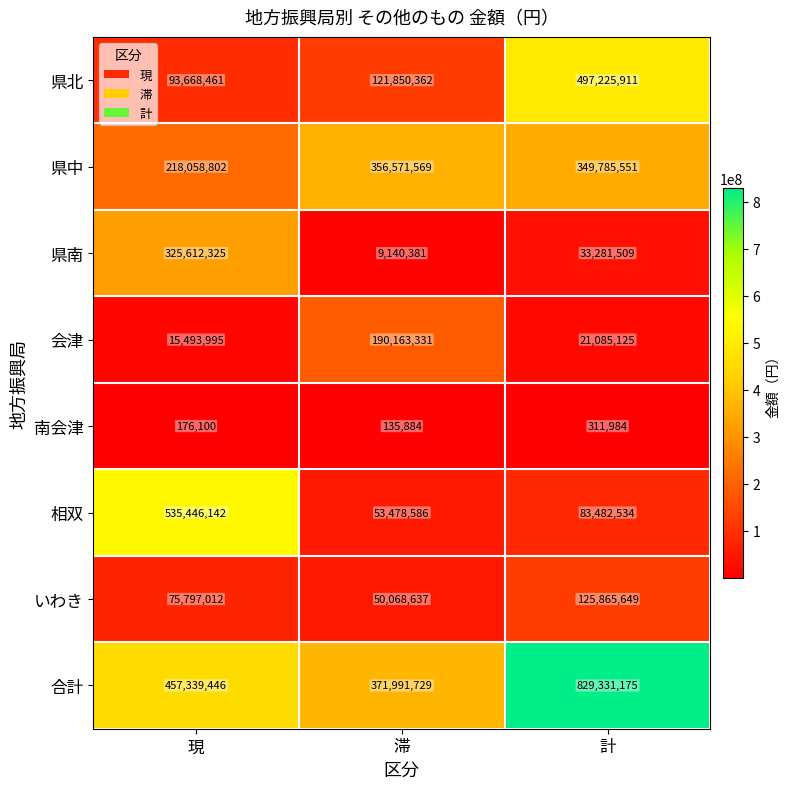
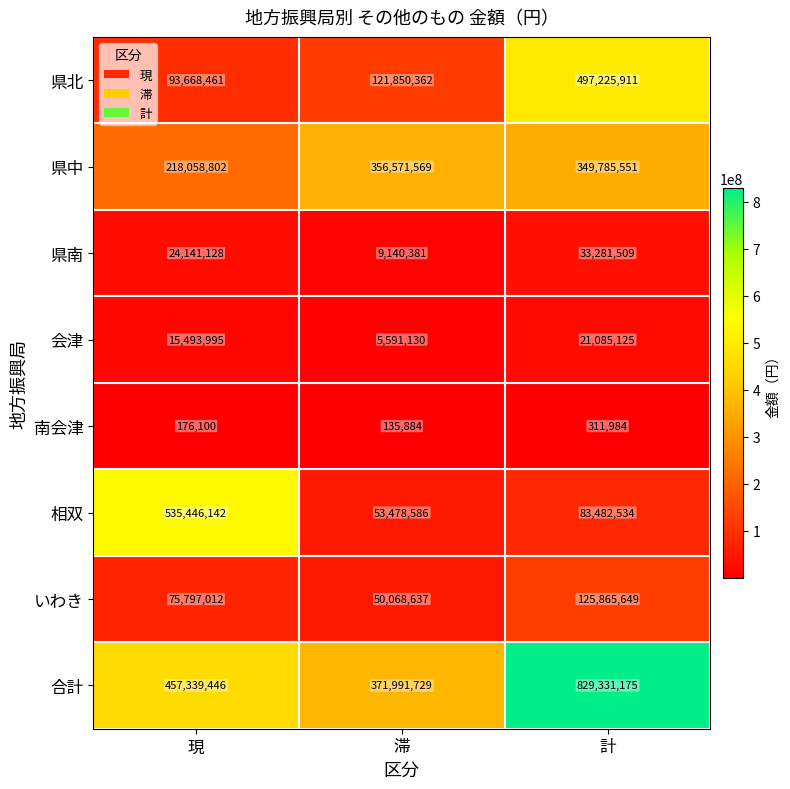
県南, 現: 325,612,325 -> 24,141,128
会津, 滞: 190,163,331 -> 5,591,130
